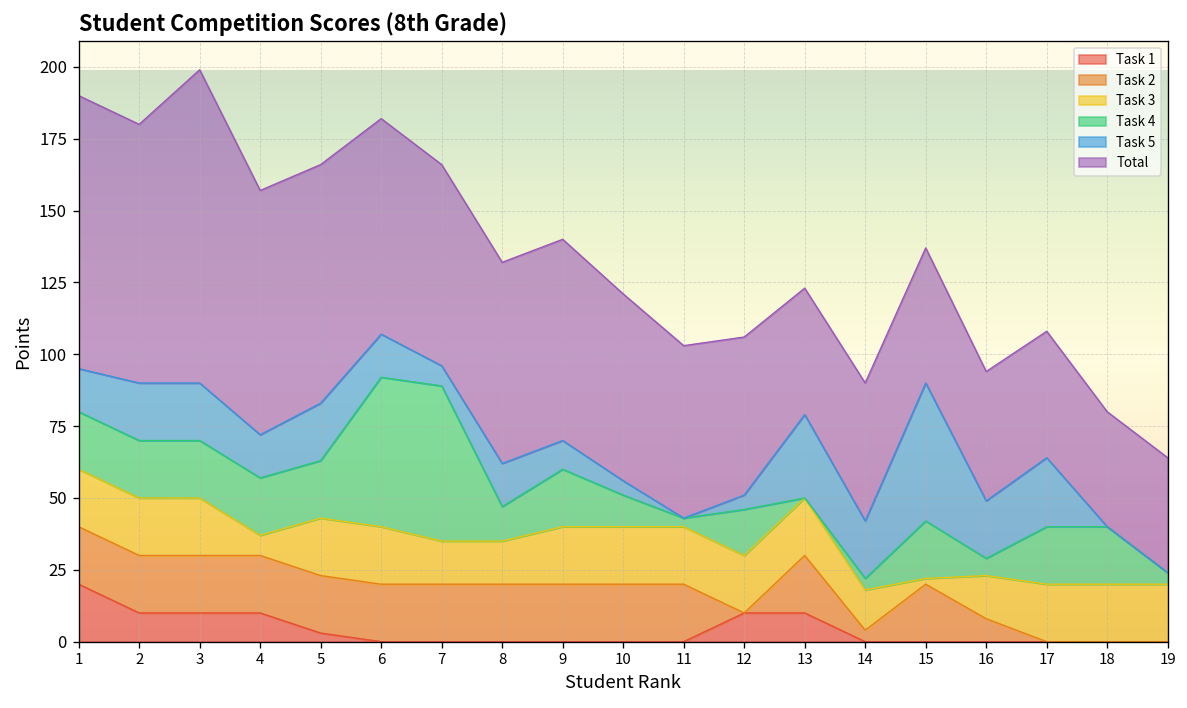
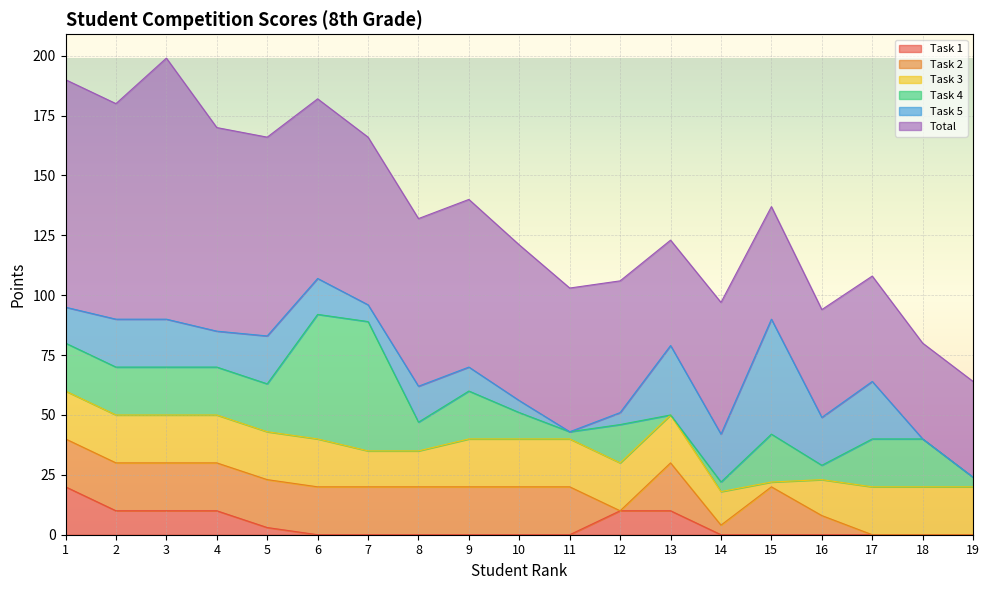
Task 3, 4: 7 -> 20
Total, 14: 48 -> 55
